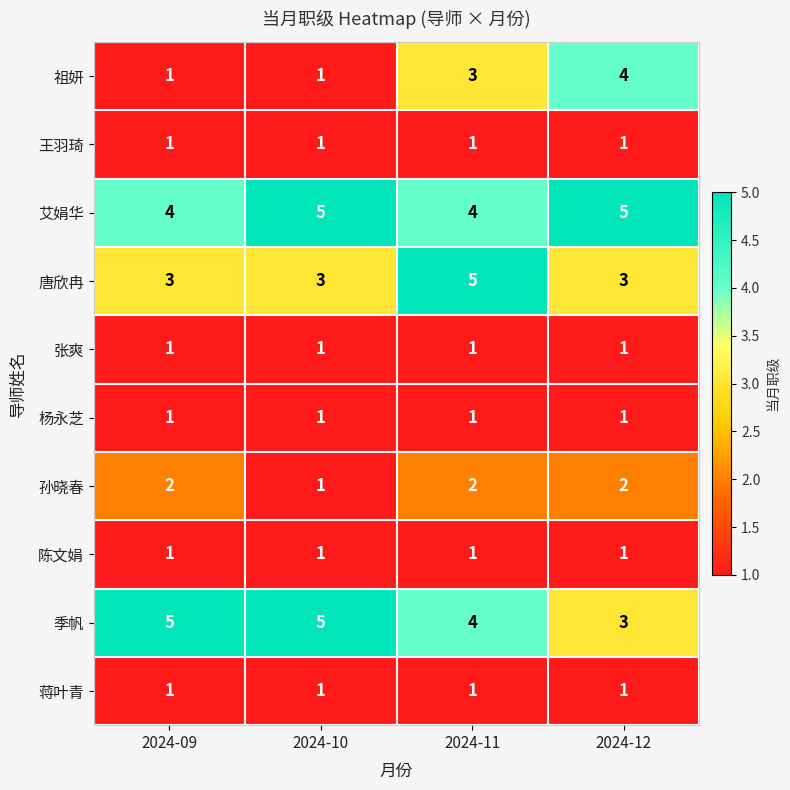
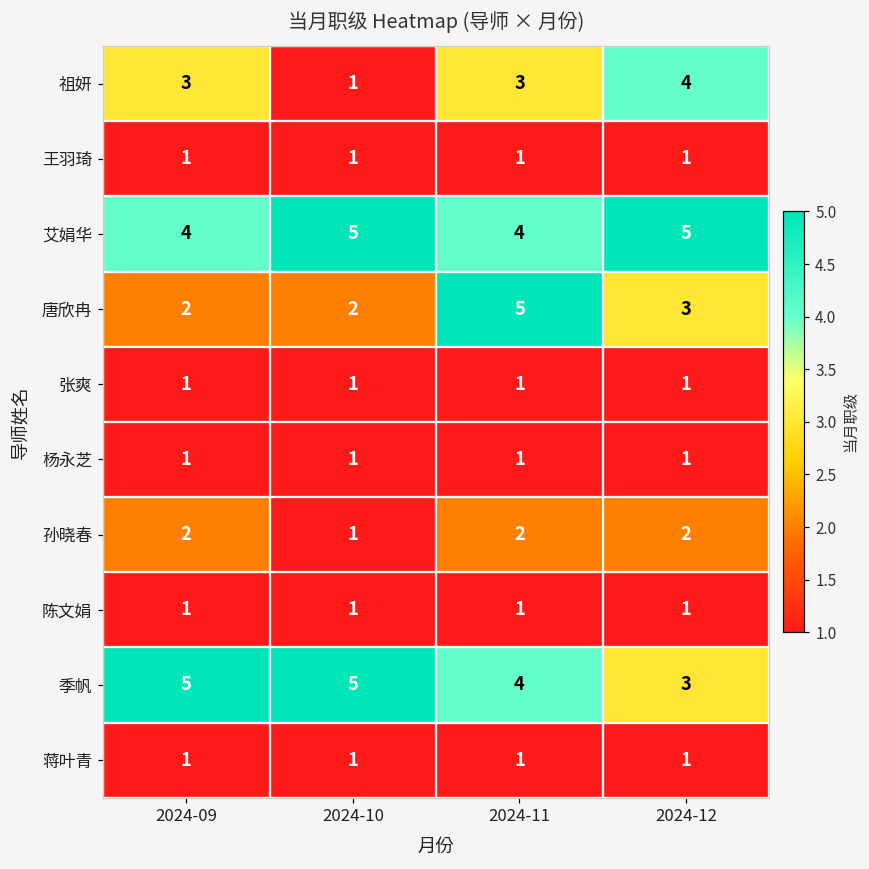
祖妍, 2024-09: 1 -> 3
唐欣冉, 2024-09: 3 -> 2
唐欣冉, 2024-10: 3 -> 2
